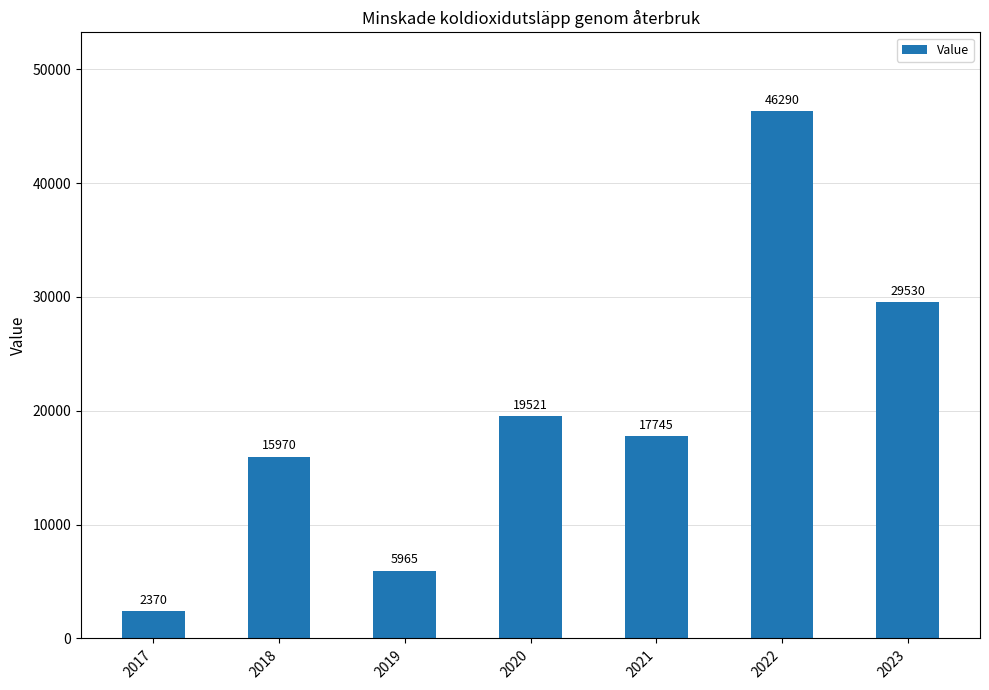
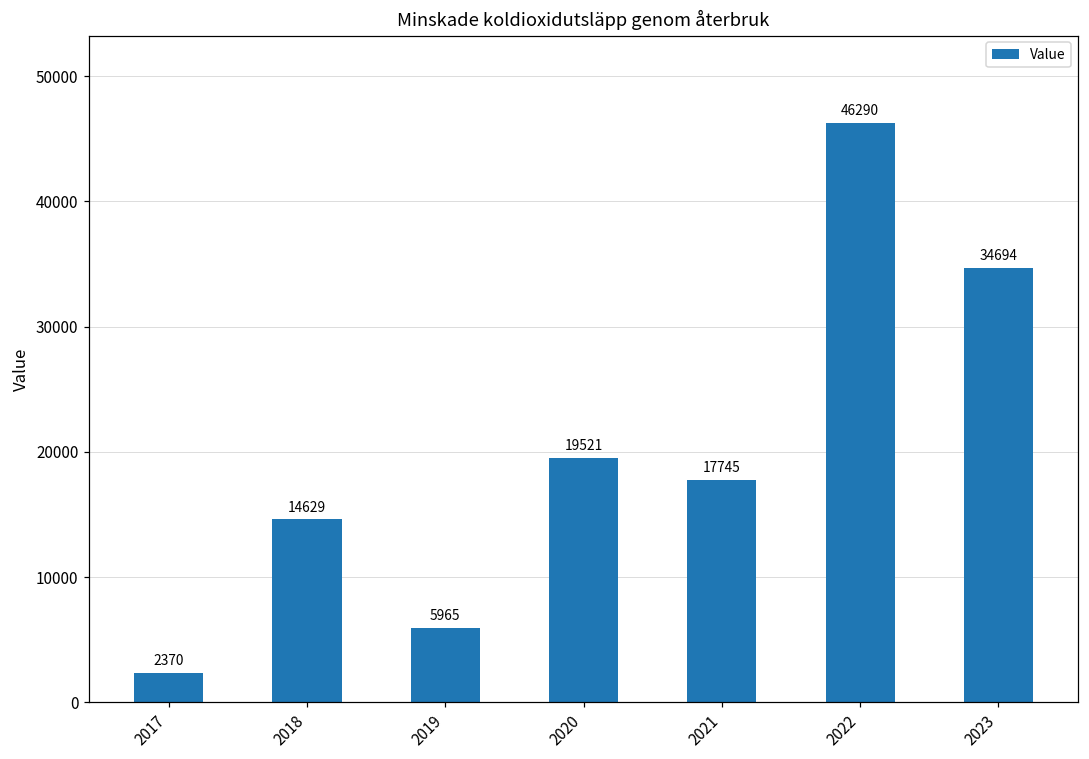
2018: 15970 -> 14629
2023: 29530 -> 34694
